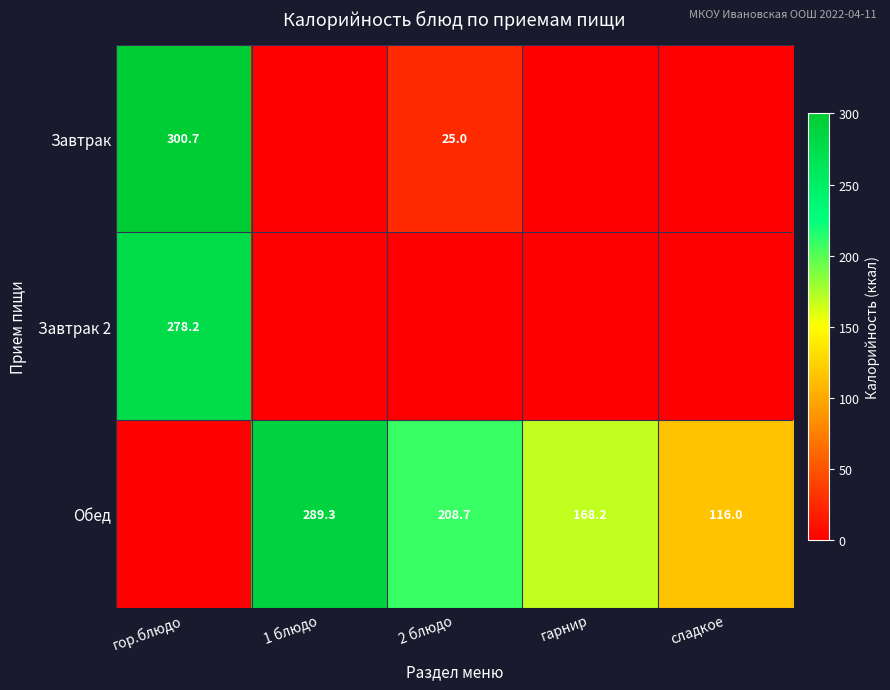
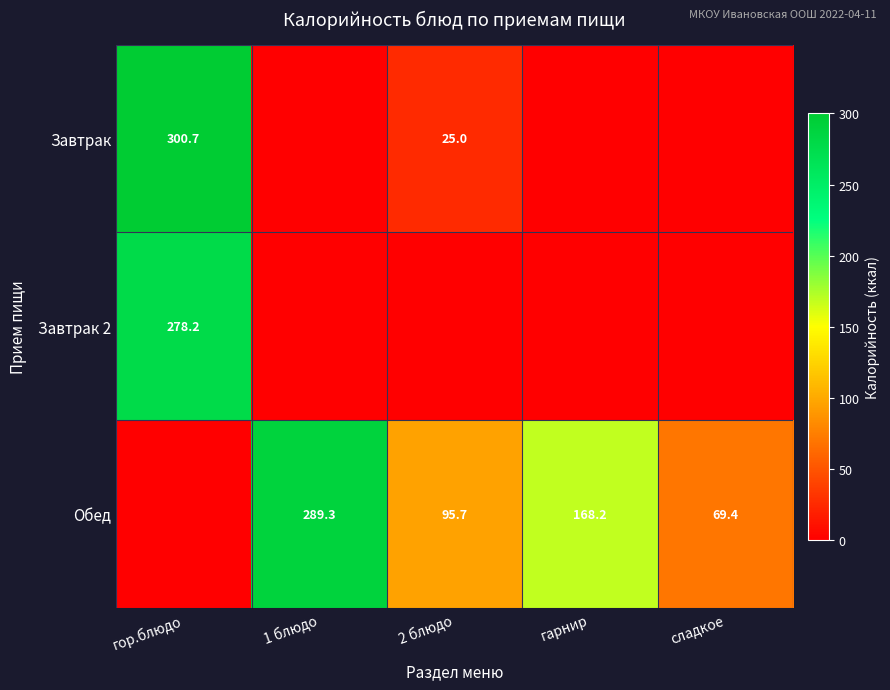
Обед, 2 блюдо: 208.7 -> 95.7
Обед, сладкое: 116.0 -> 69.4
